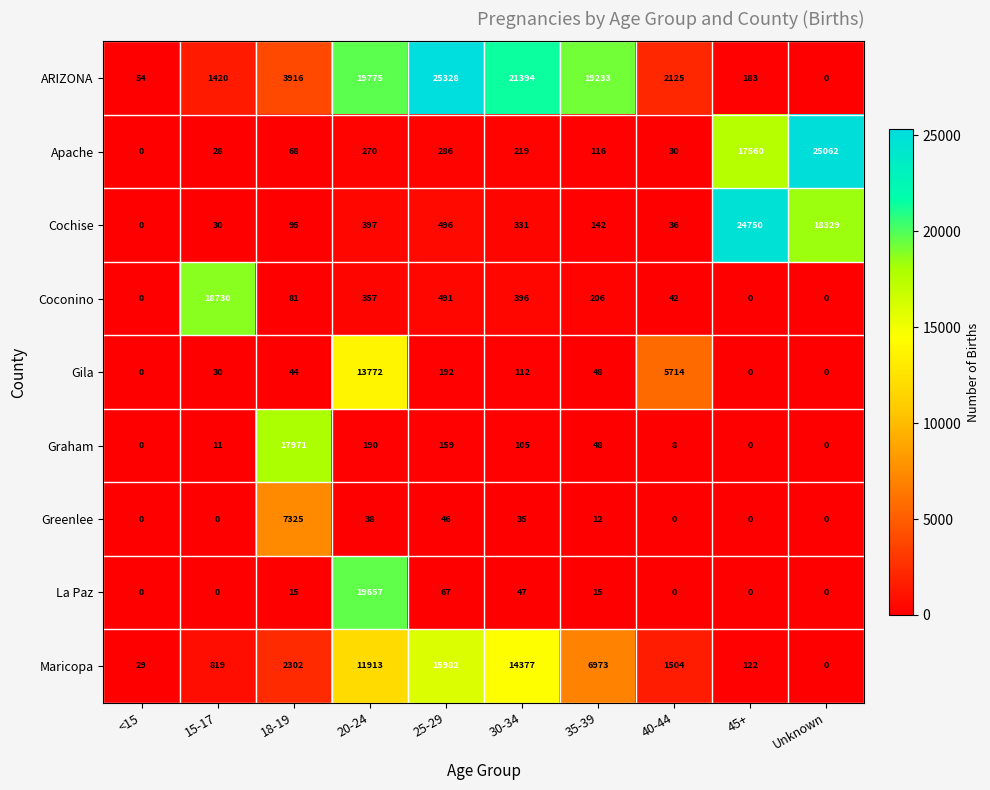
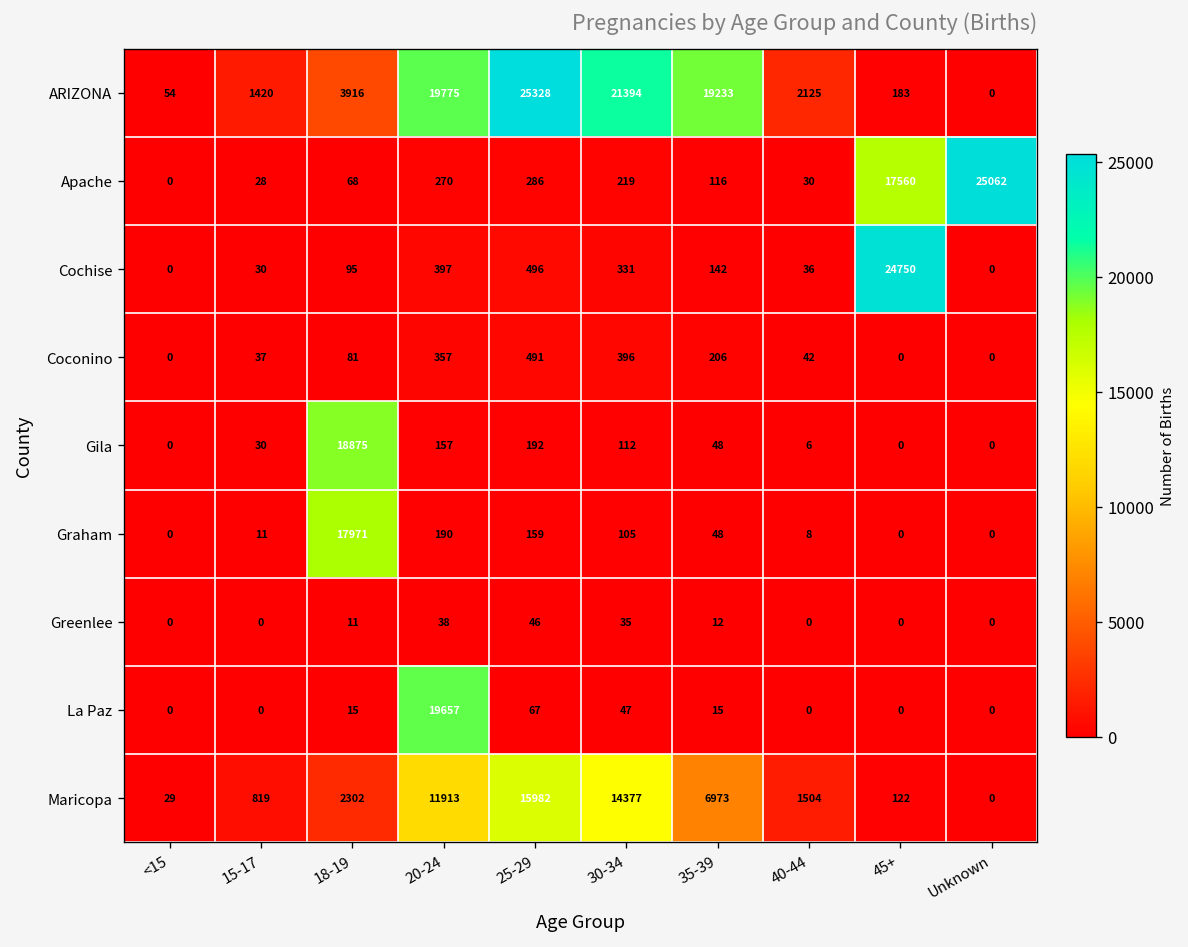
Cochise, Unknown: 18329 -> 0
Coconino, 15-17: 18730 -> 37
Gila, 18-19: 44 -> 18875
Gila, 20-24: 13772 -> 157
Gila, 40-44: 5714 -> 6
Greenlee, 18-19: 7325 -> 11
